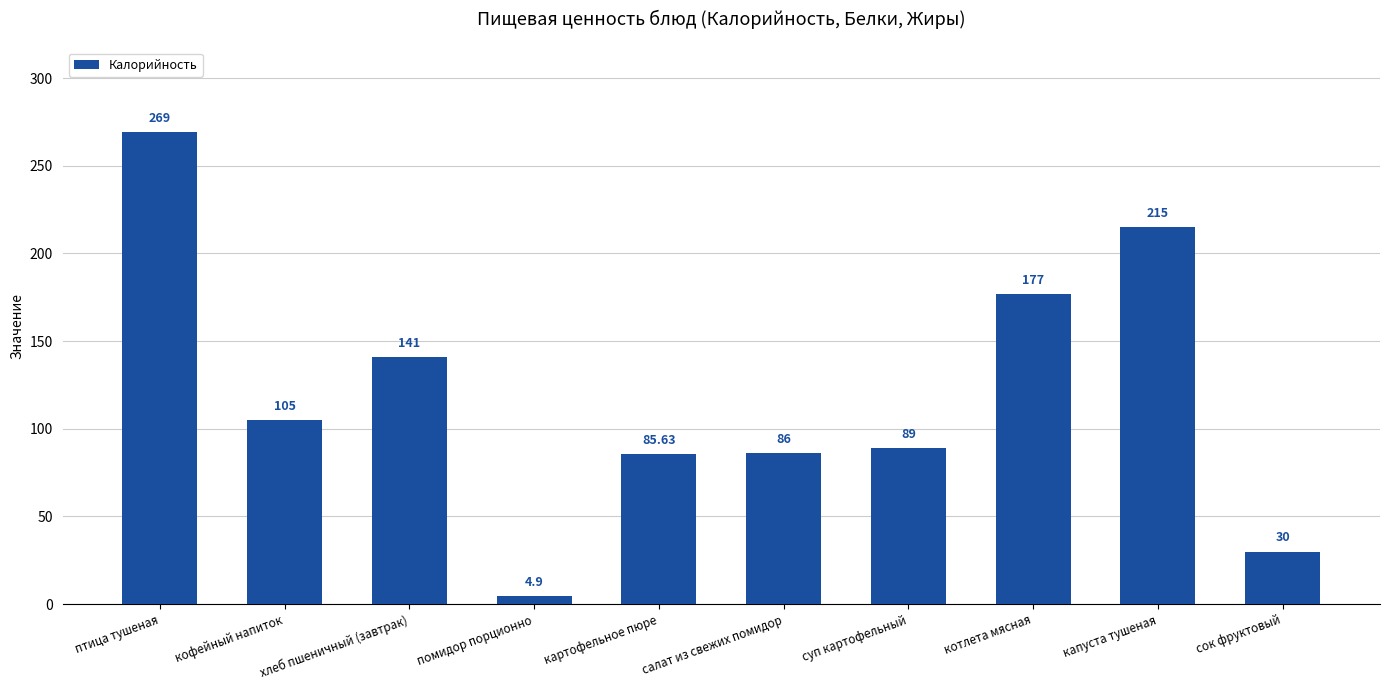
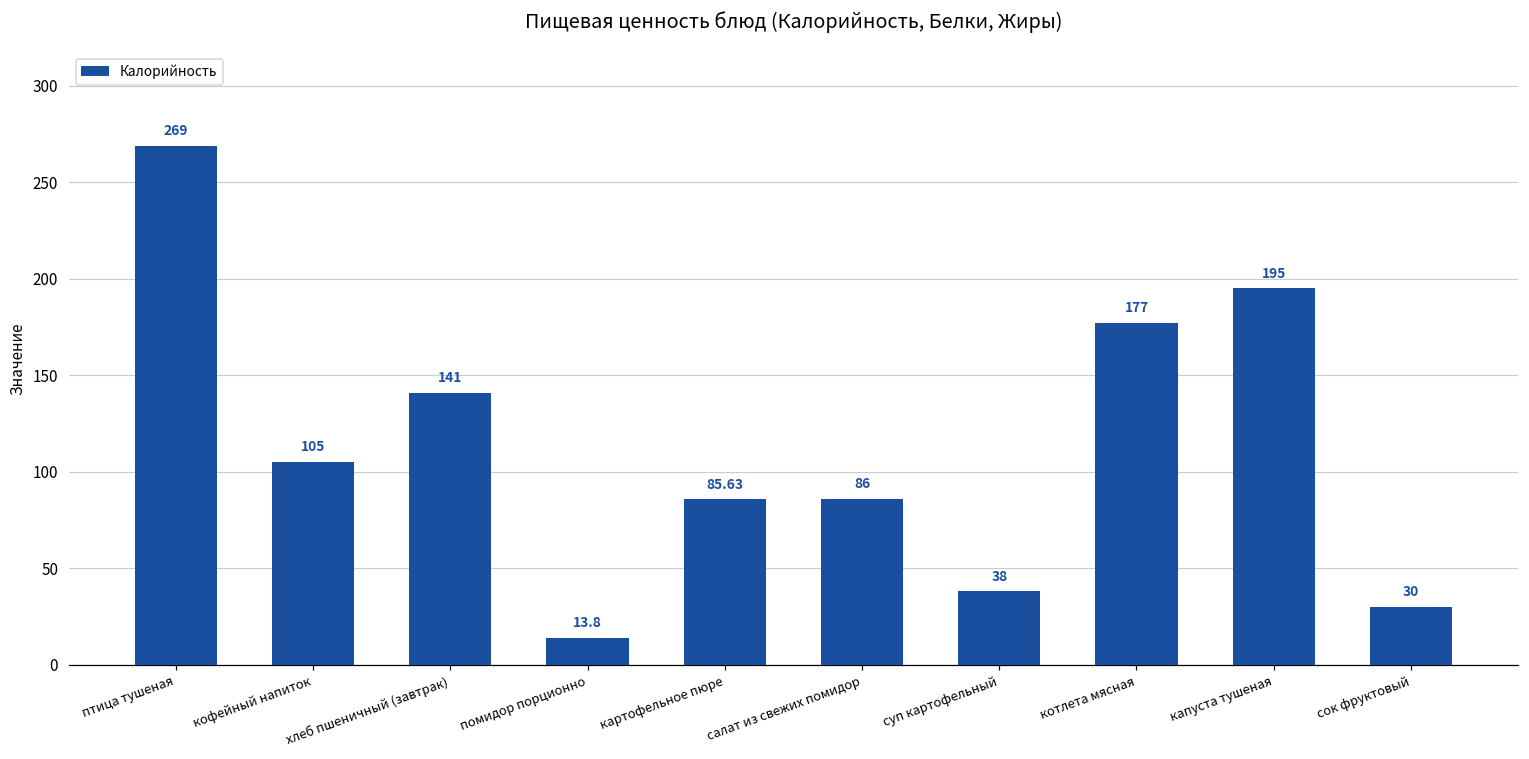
помидор порционно: 4.9 -> 13.8
суп картофельный: 89 -> 38
капуста тушеная: 215 -> 195
